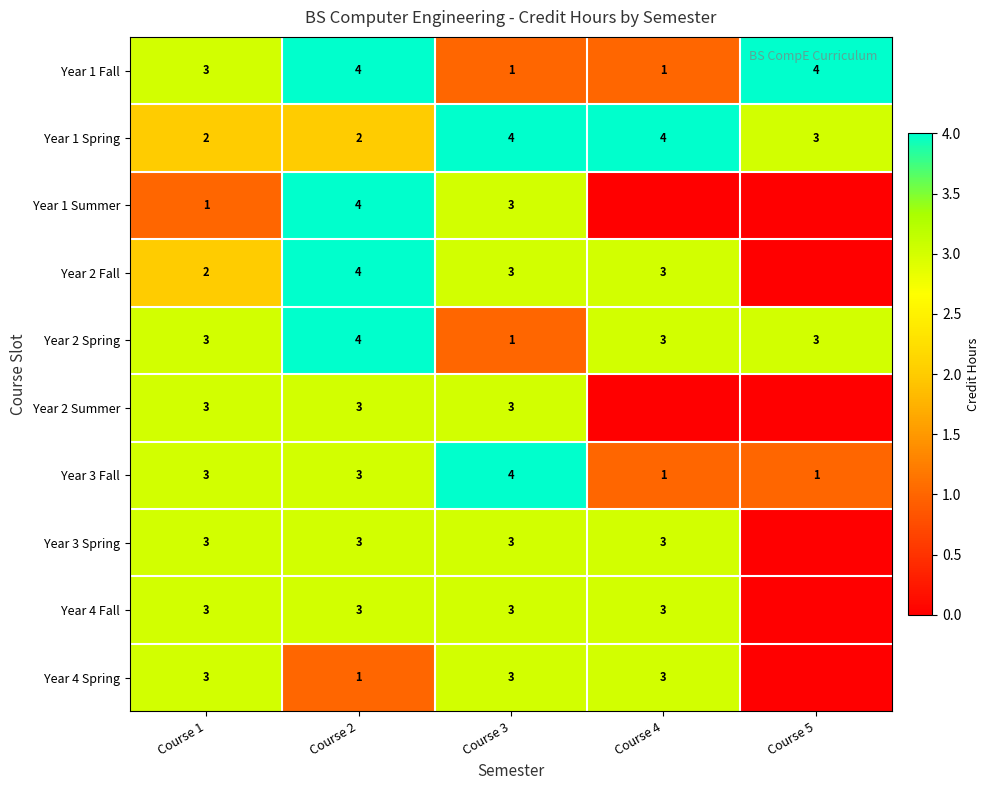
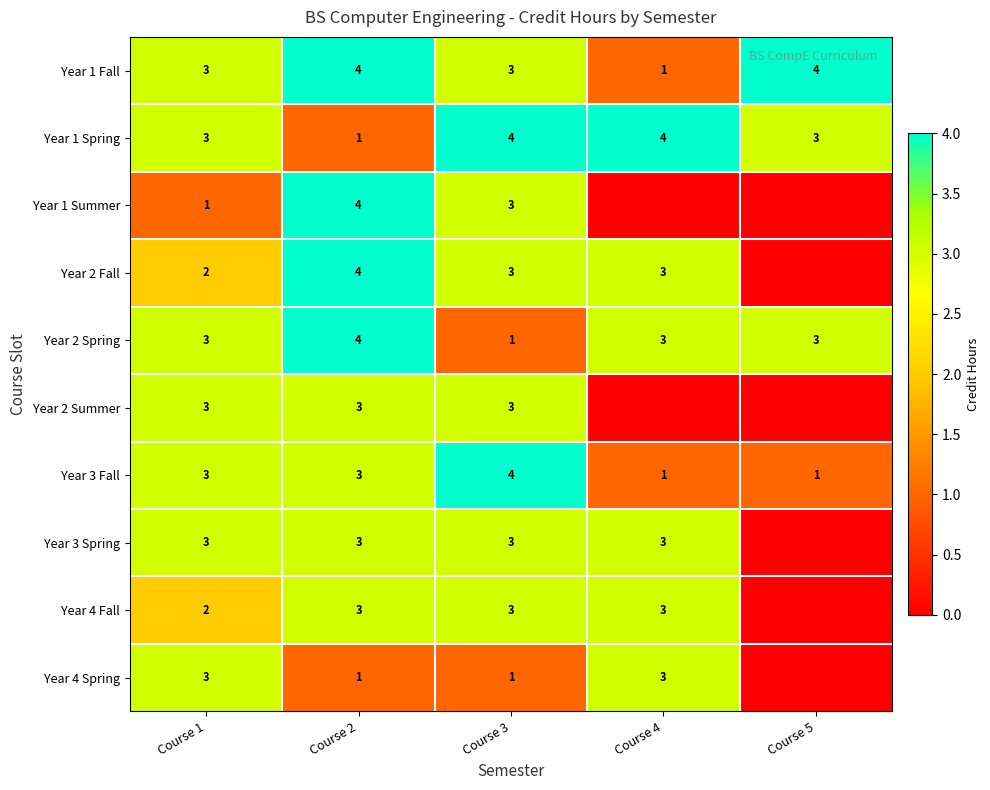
Year 1 Fall, Course 3: 1 -> 3
Year 1 Spring, Course 1: 2 -> 3
Year 1 Spring, Course 2: 2 -> 1
Year 4 Fall, Course 1: 3 -> 2
Year 4 Spring, Course 3: 3 -> 1
